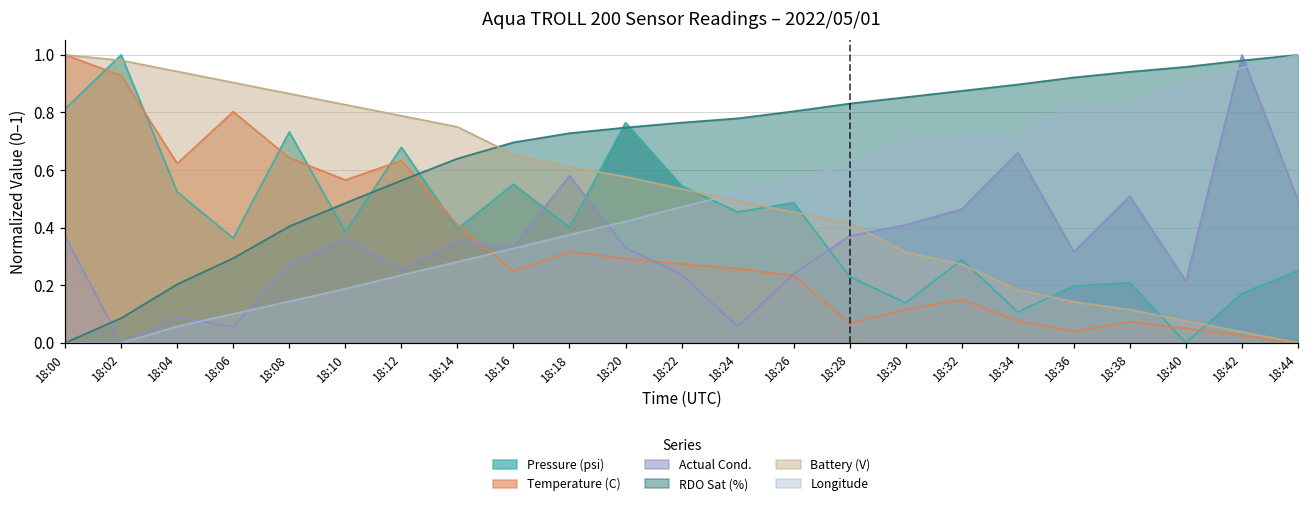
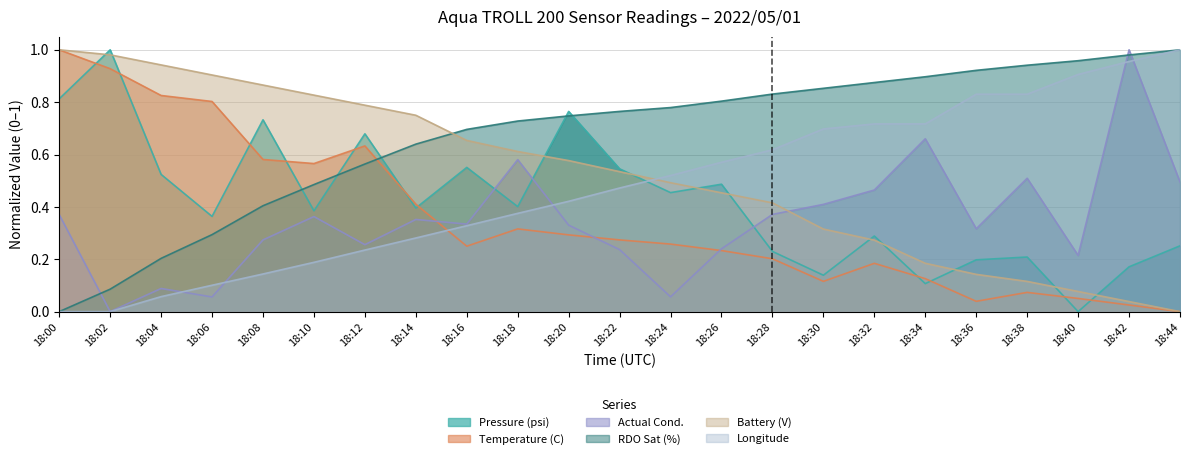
Temperature (C), 18:04: 0.62 -> 0.83
Temperature (C), 18:08: 0.64 -> 0.58
Temperature (C), 18:28: 0.07 -> 0.20
Temperature (C), 18:32: 0.15 -> 0.18
Temperature (C), 18:34: 0.08 -> 0.13
